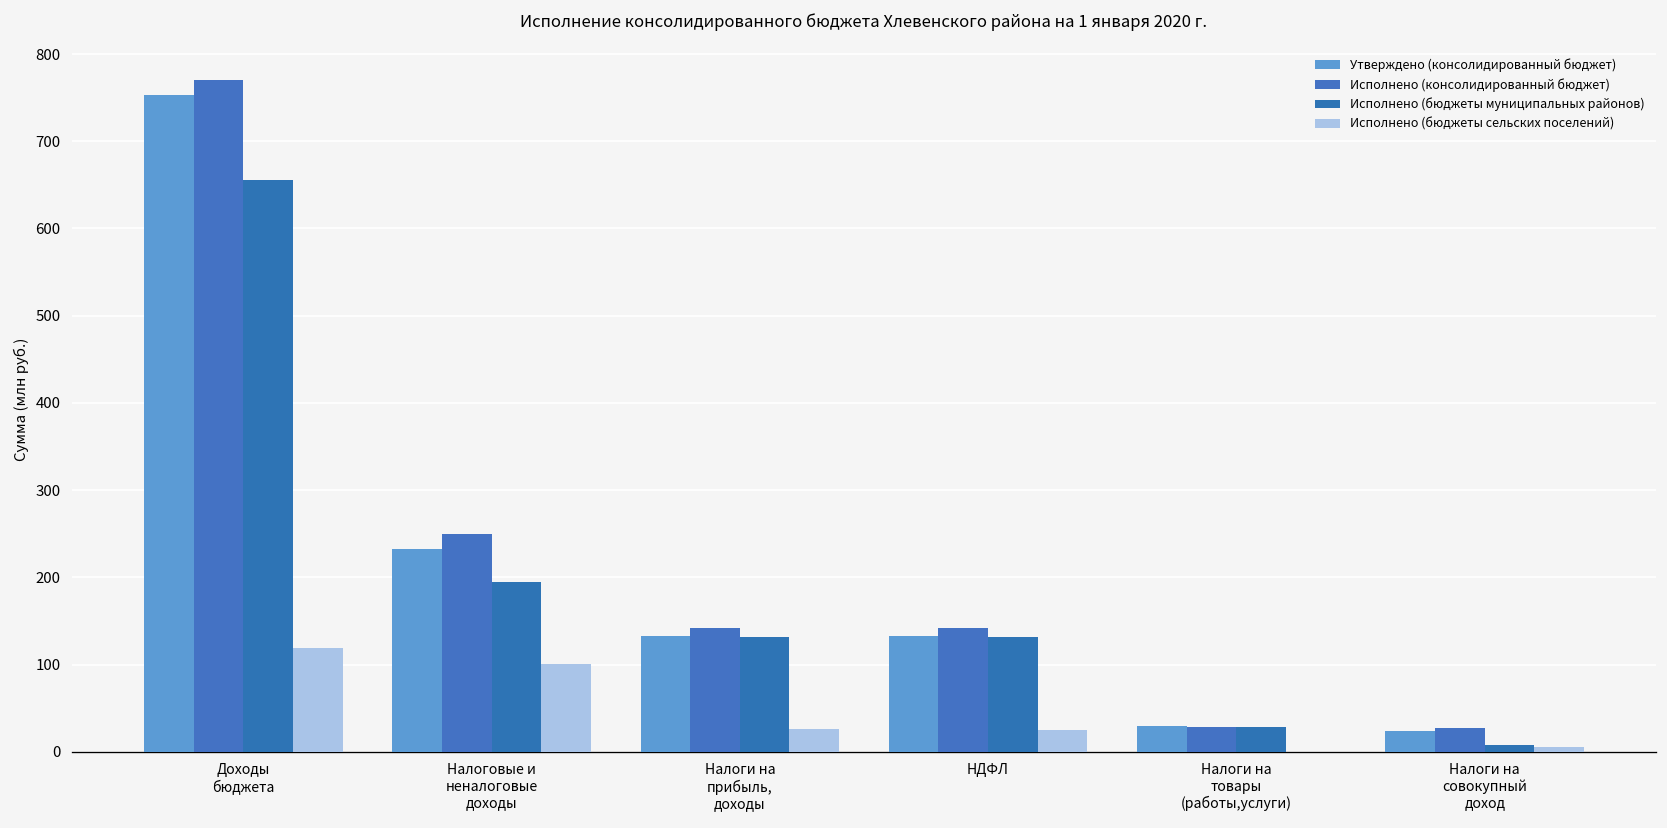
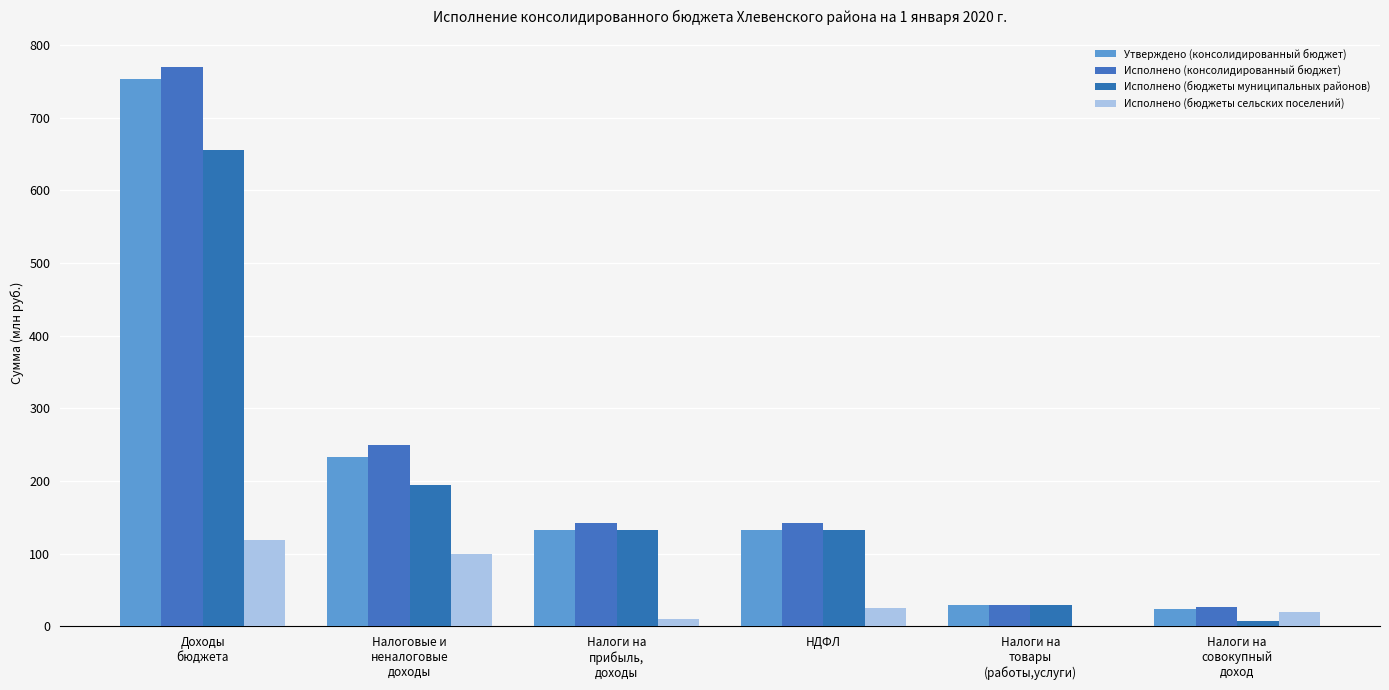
Исполнено (бюджеты сельских поселений), Налоги на прибыль, доходы: 30 -> 10
Исполнено (бюджеты сельских поселений), Налоги на совокупный доход: 10 -> 20
